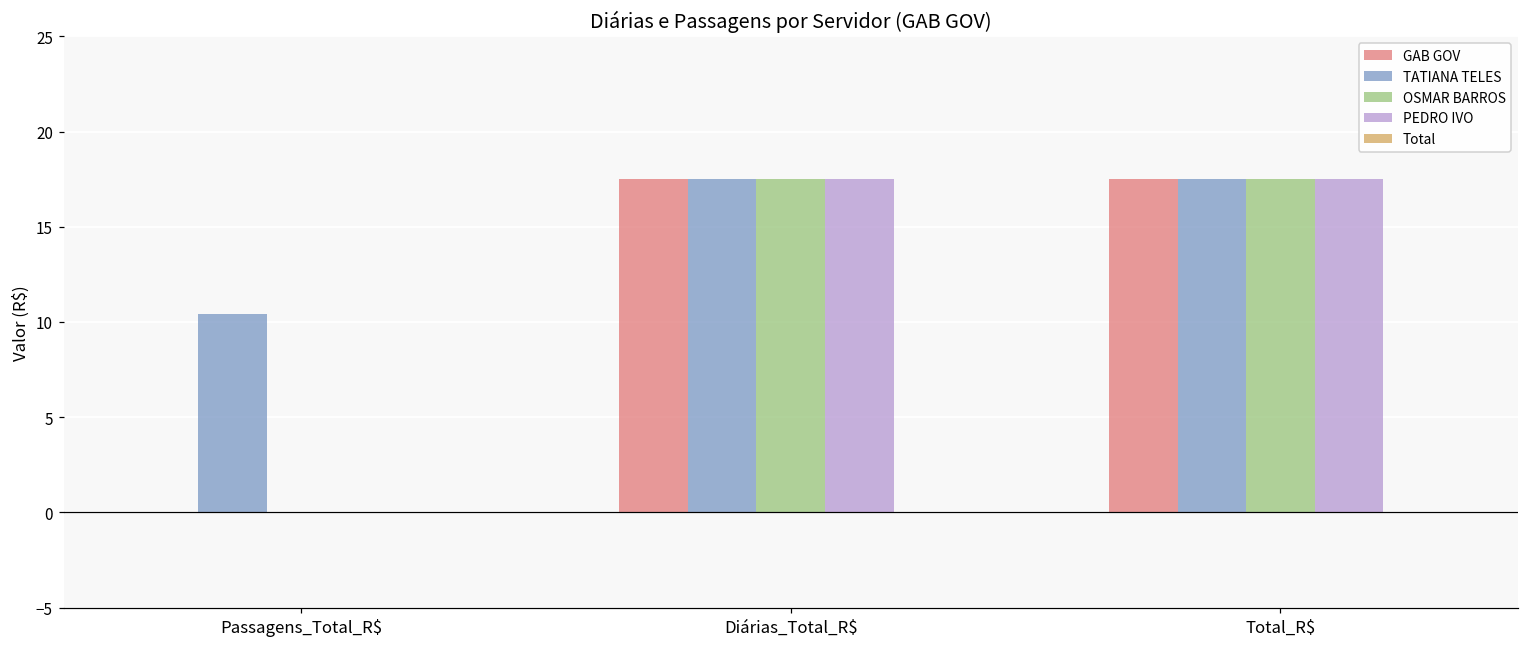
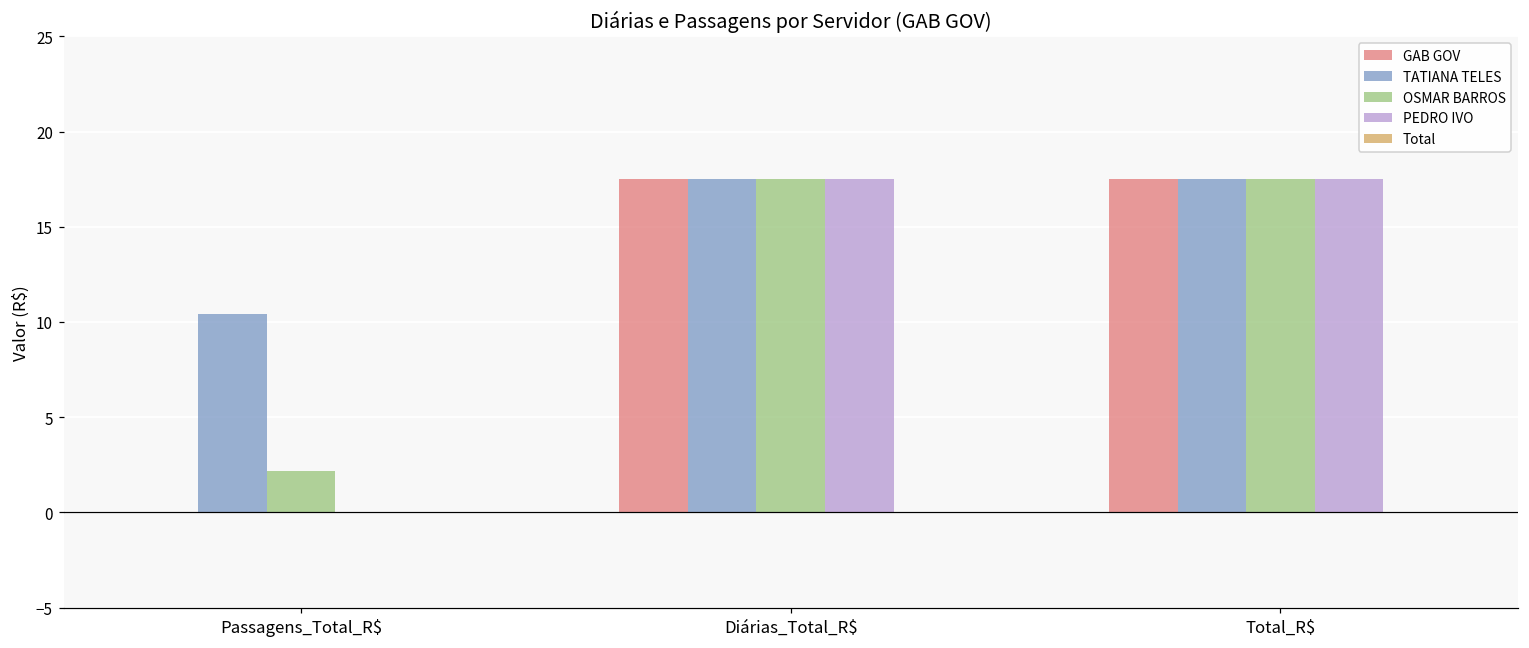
OSMAR BARROS, Passagens_Total_R$: 0.0 -> 2.2
